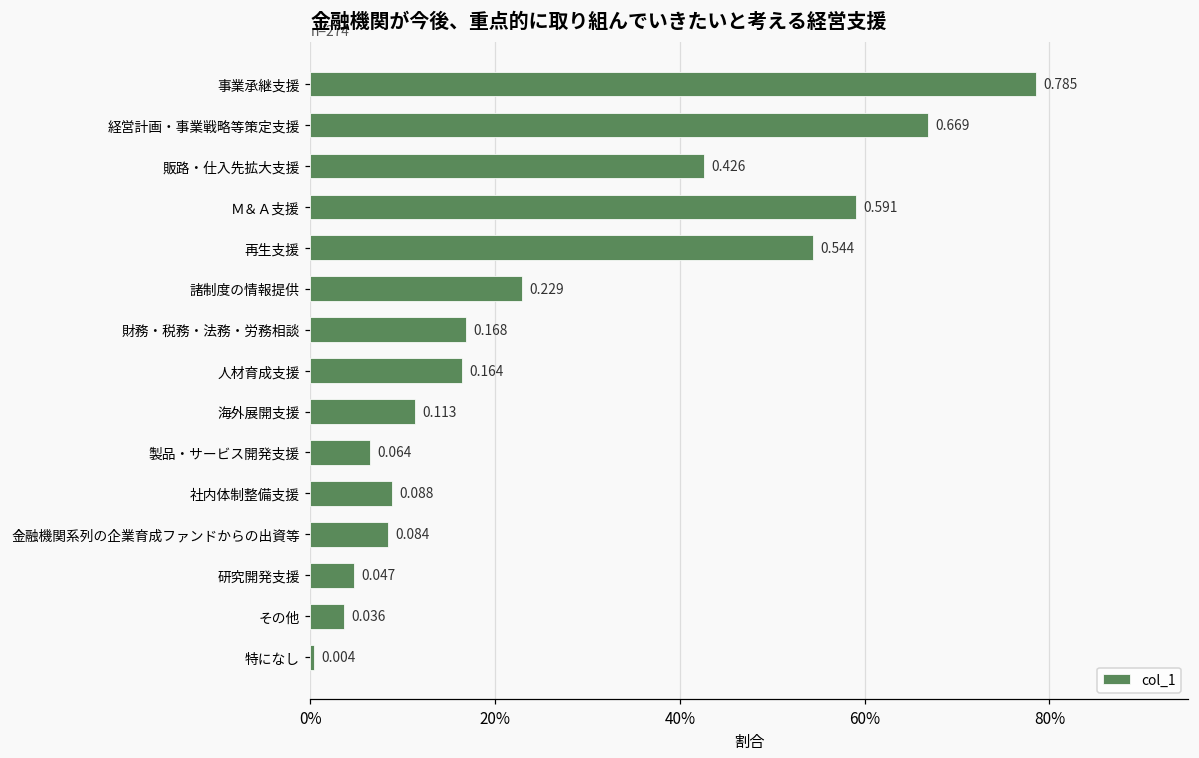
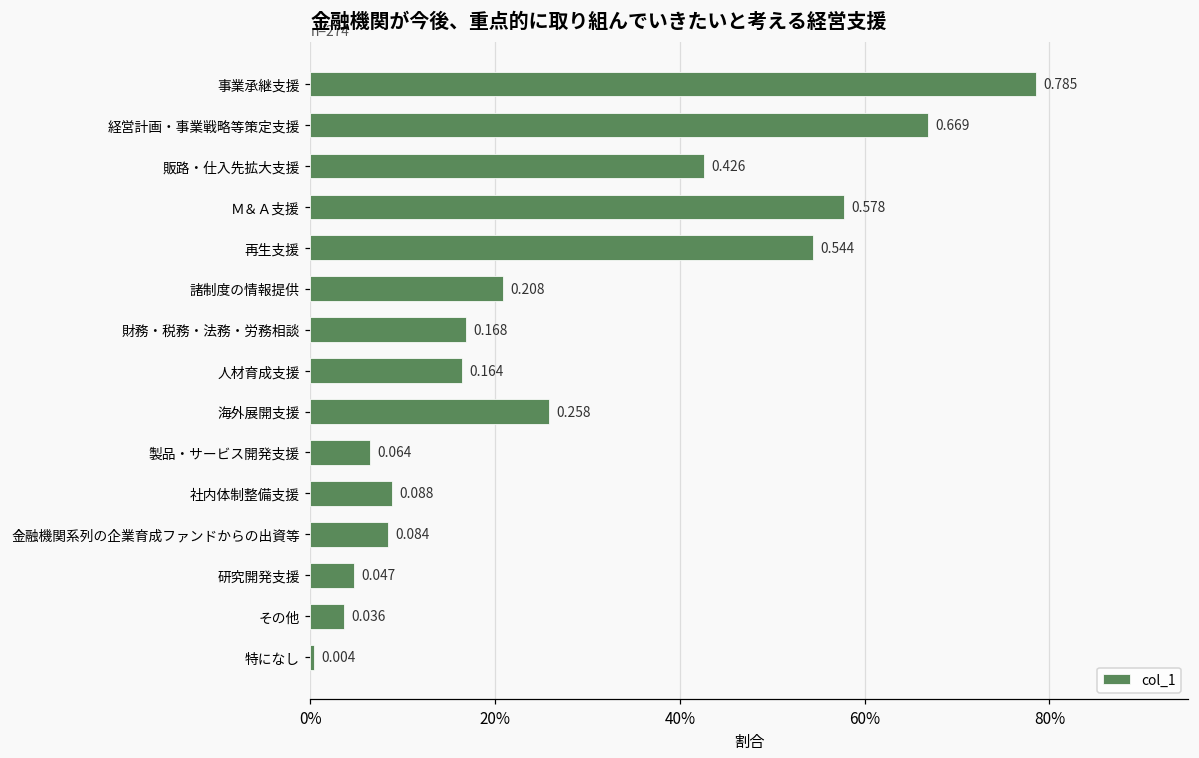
Ｍ＆Ａ支援: 0.591 -> 0.578
諸制度の情報提供: 0.229 -> 0.208
海外展開支援: 0.113 -> 0.258
